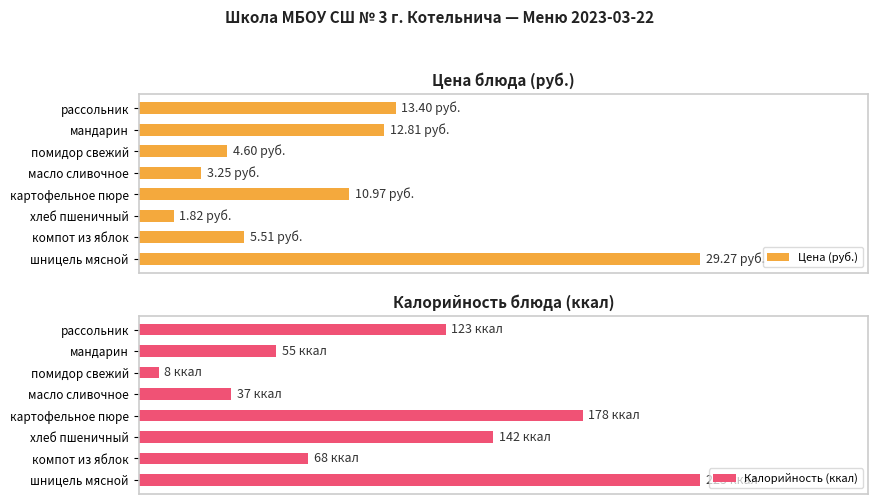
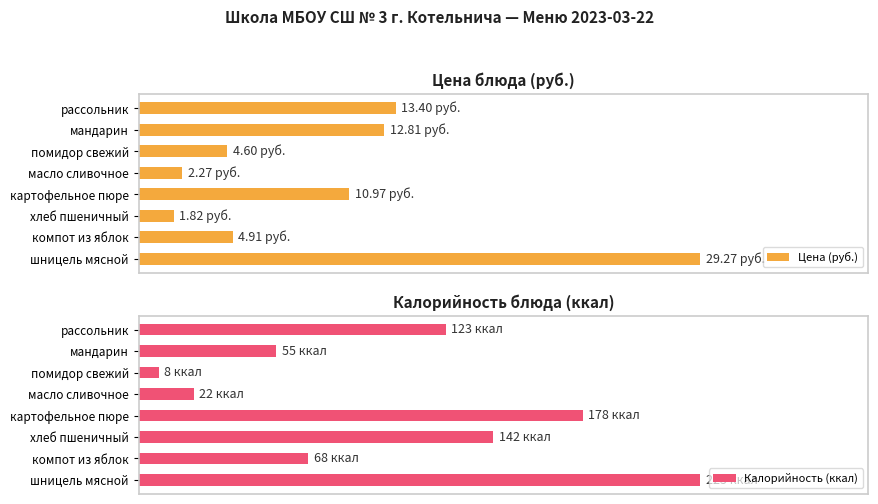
Цена блюда (руб.), масло сливочное: 3.25 -> 2.27
Цена блюда (руб.), компот из яблок: 5.51 -> 4.91
Калорийность блюда (ккал), масло сливочное: 37 -> 22
